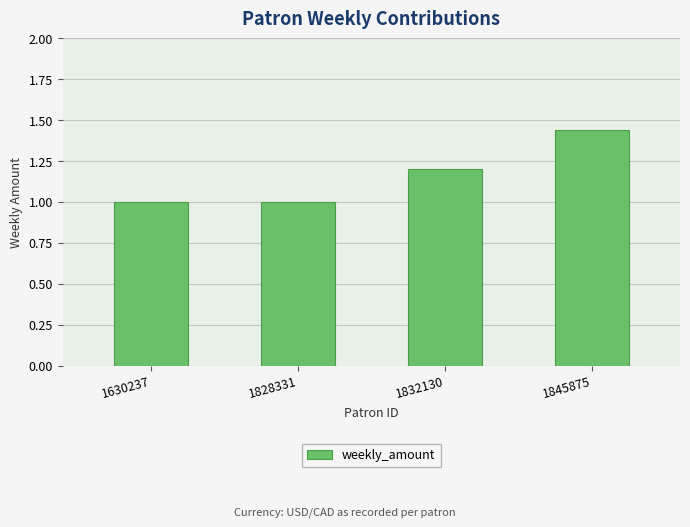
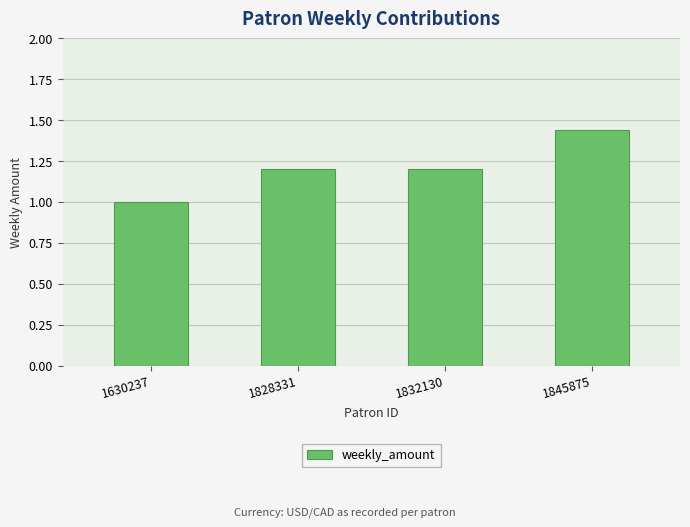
1828331: 1.0 -> 1.2
